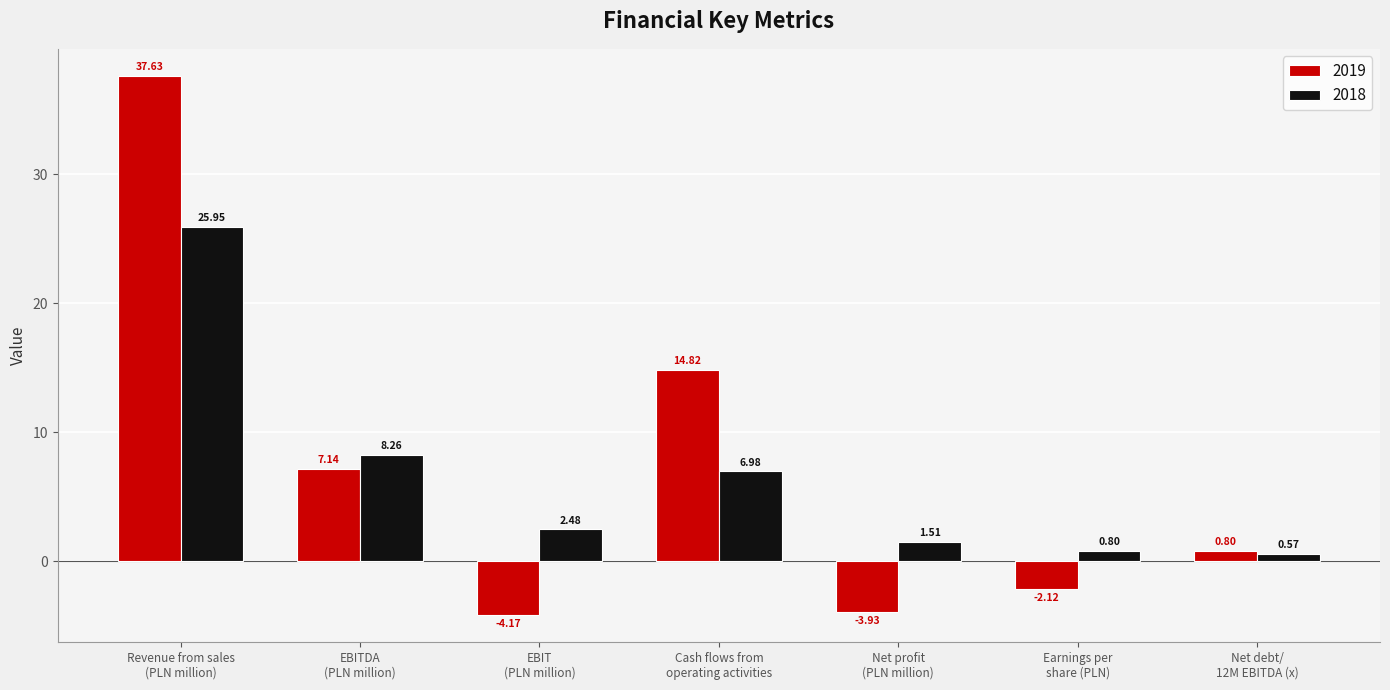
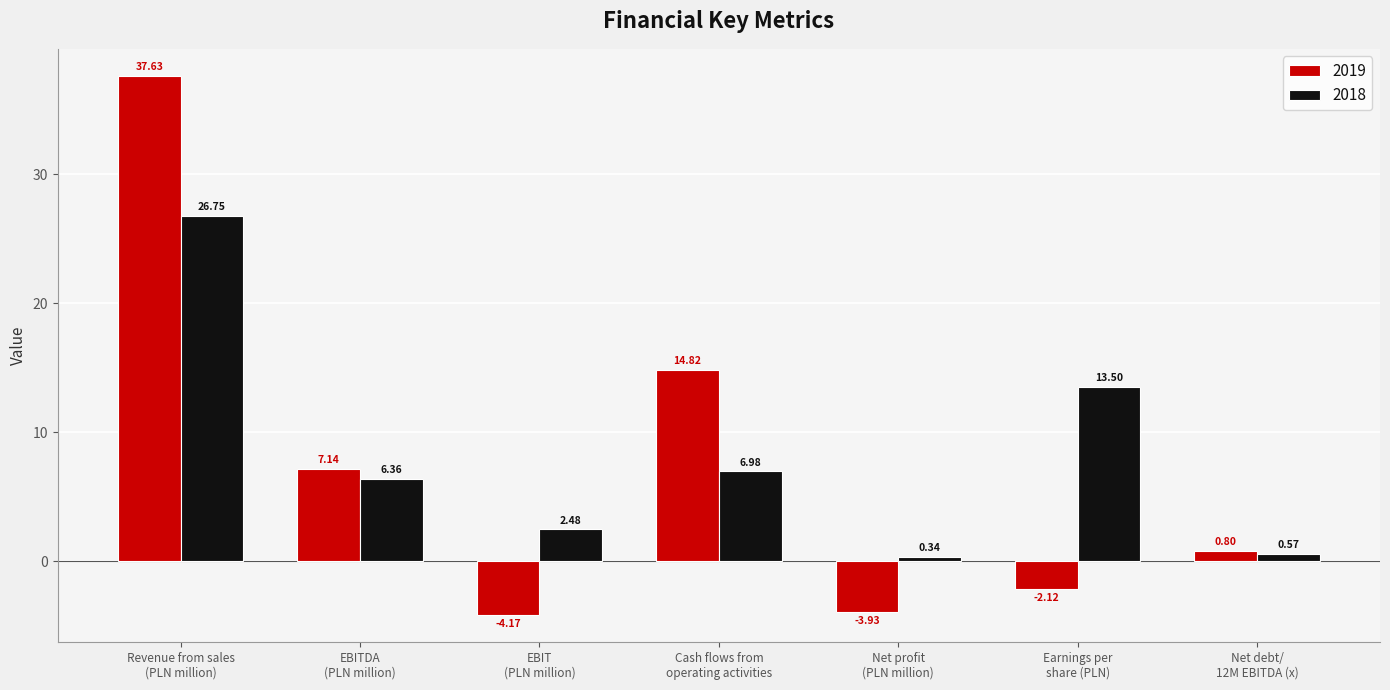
2018, Revenue from sales (PLN million): 25.95 -> 26.75
2018, EBITDA (PLN million): 8.26 -> 6.36
2018, Net profit (PLN million): 1.51 -> 0.34
2018, Earnings per share (PLN): 0.80 -> 13.50
